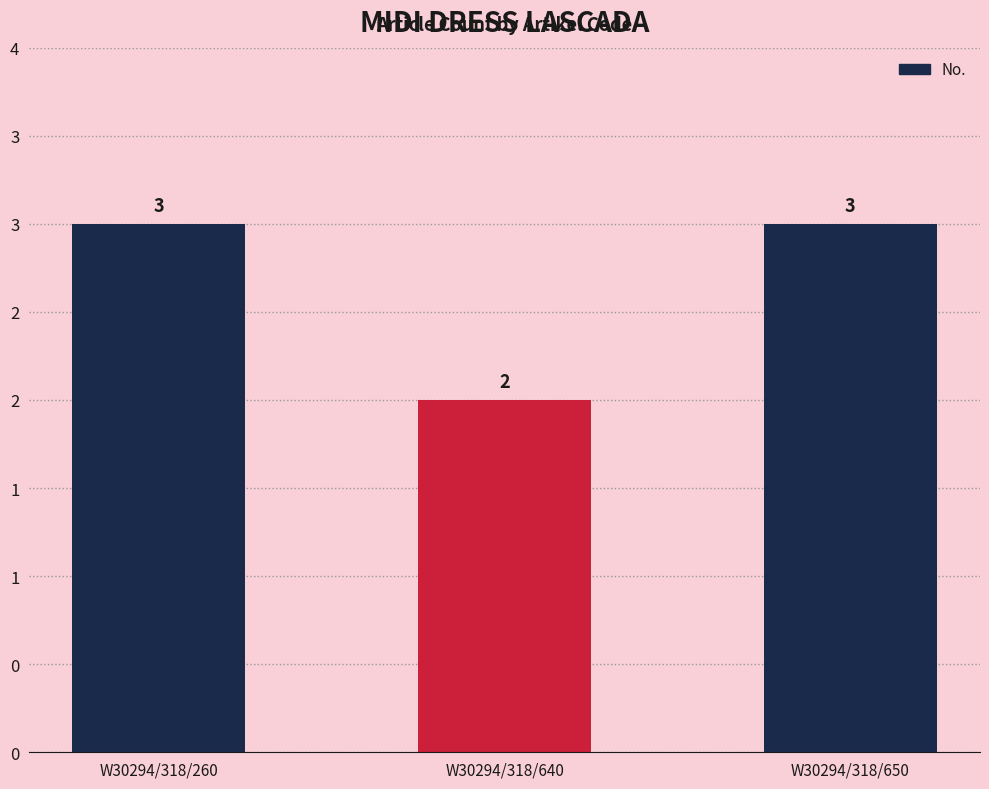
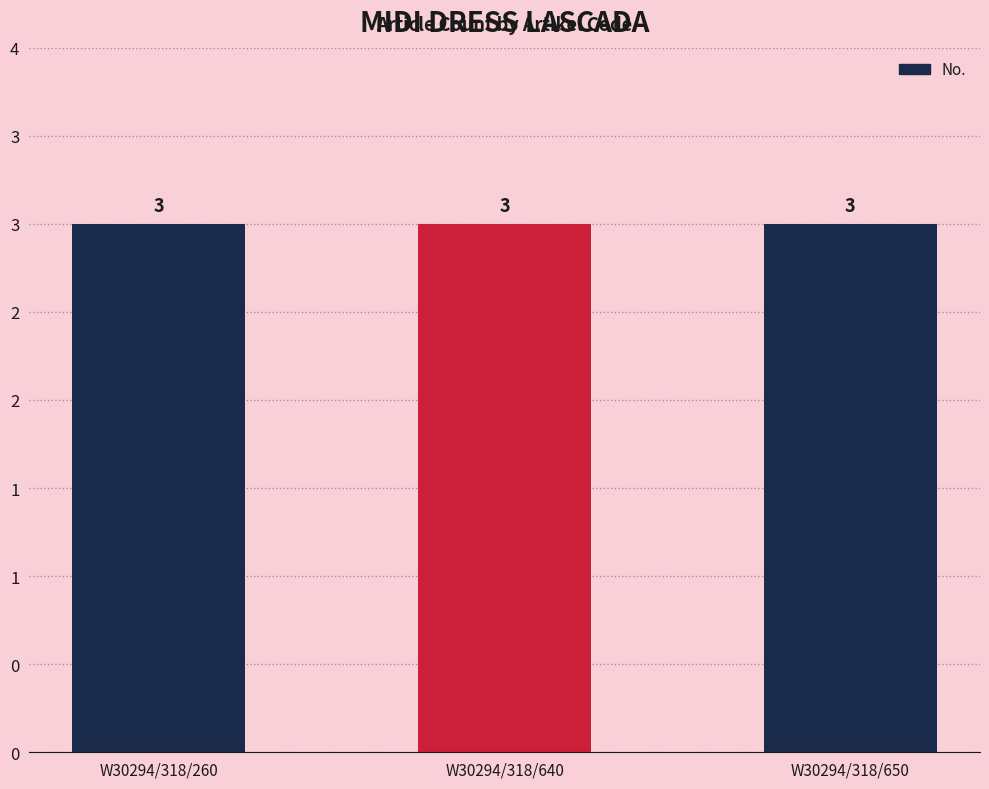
W30294/318/640: 2 -> 3
